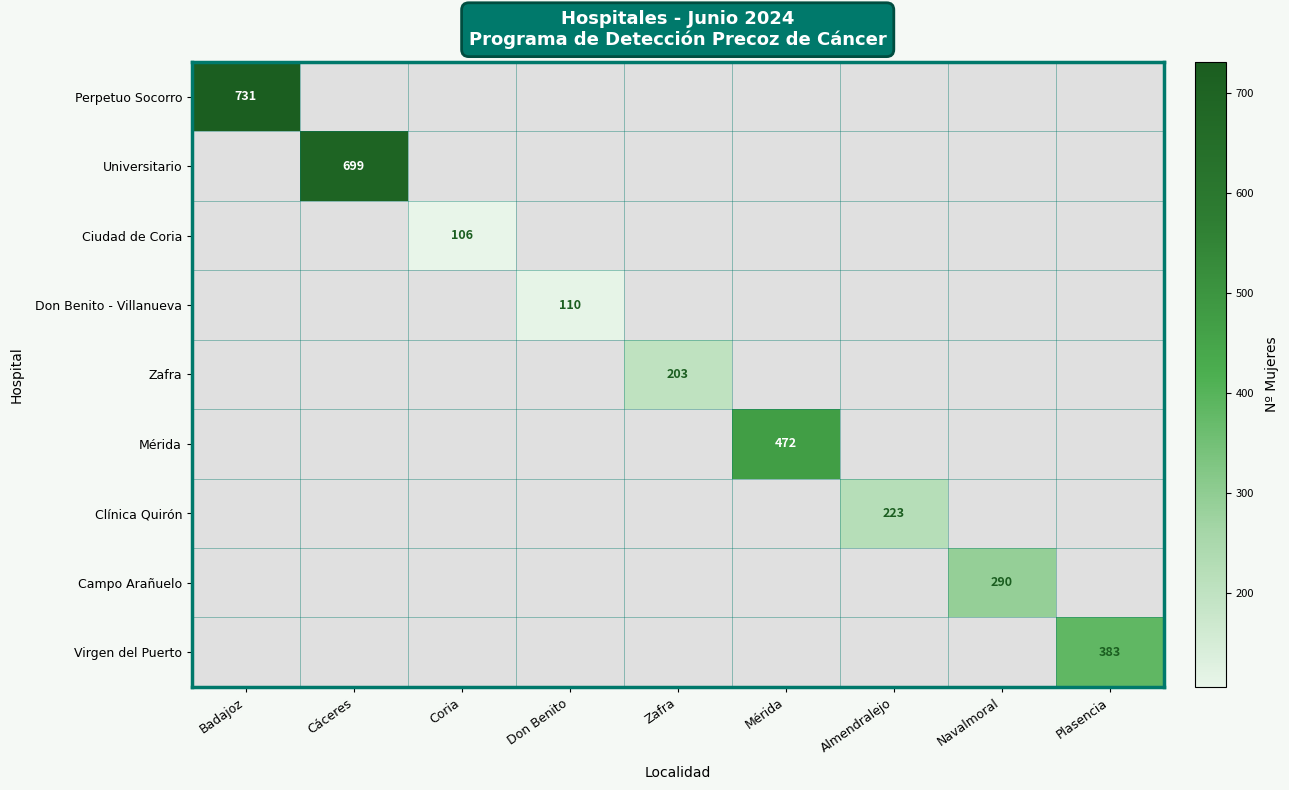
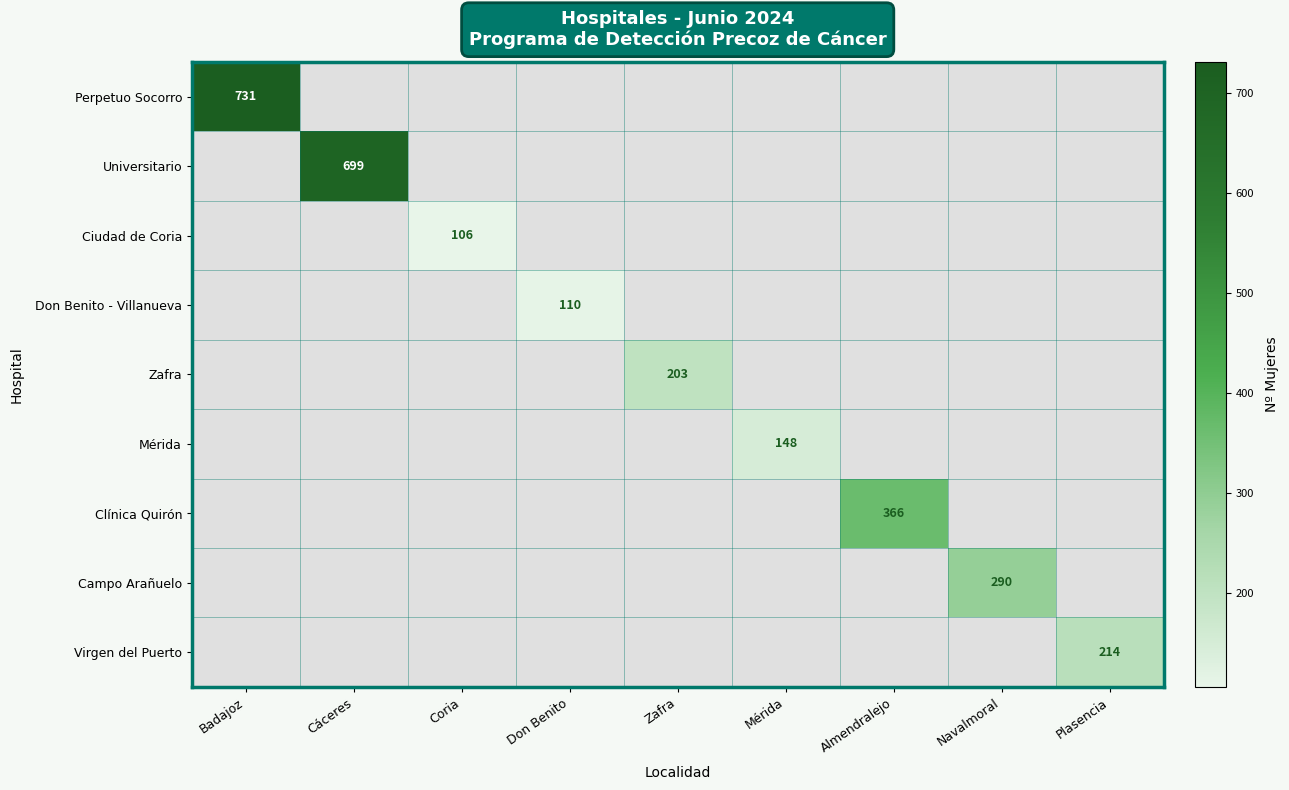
Mérida, Mérida: 472 -> 148
Clínica Quirón, Almendralejo: 223 -> 366
Virgen del Puerto, Plasencia: 383 -> 214
